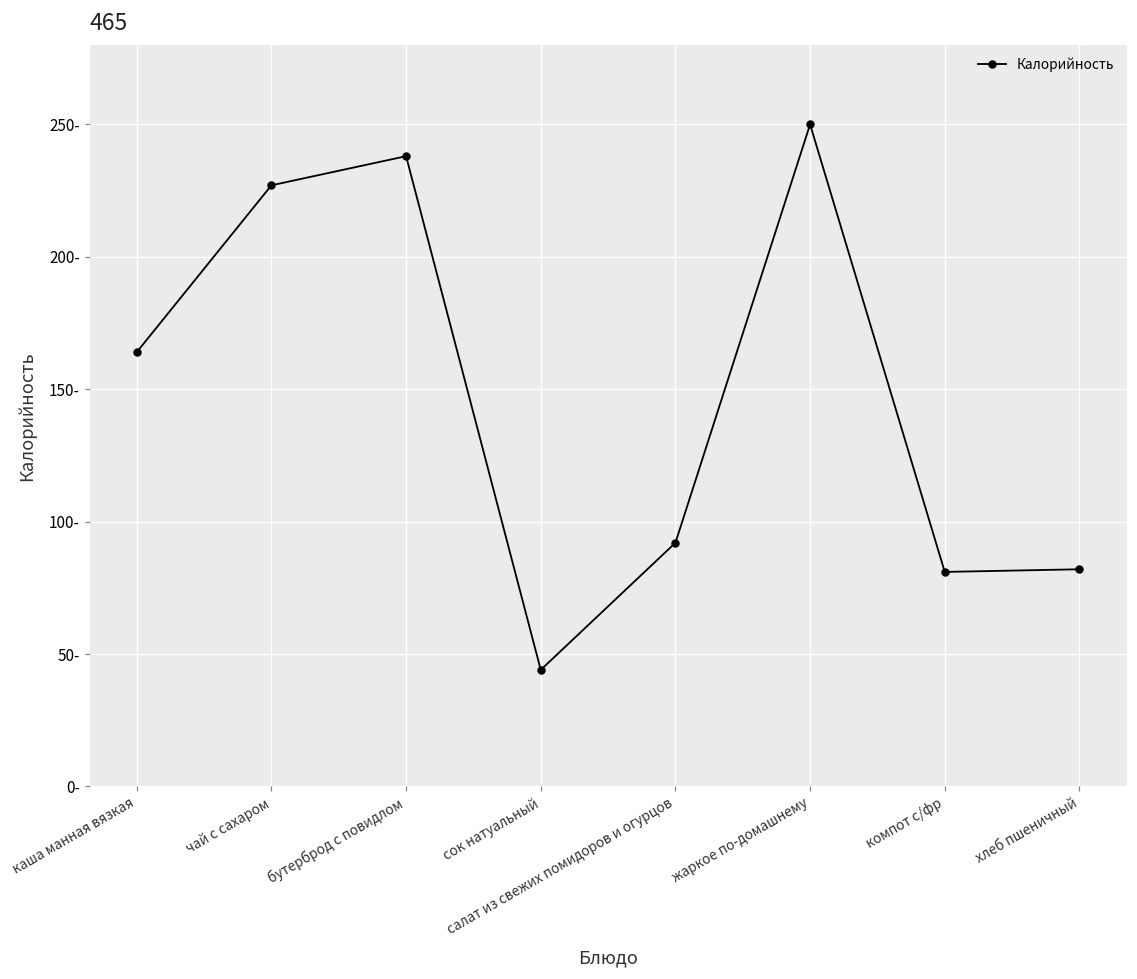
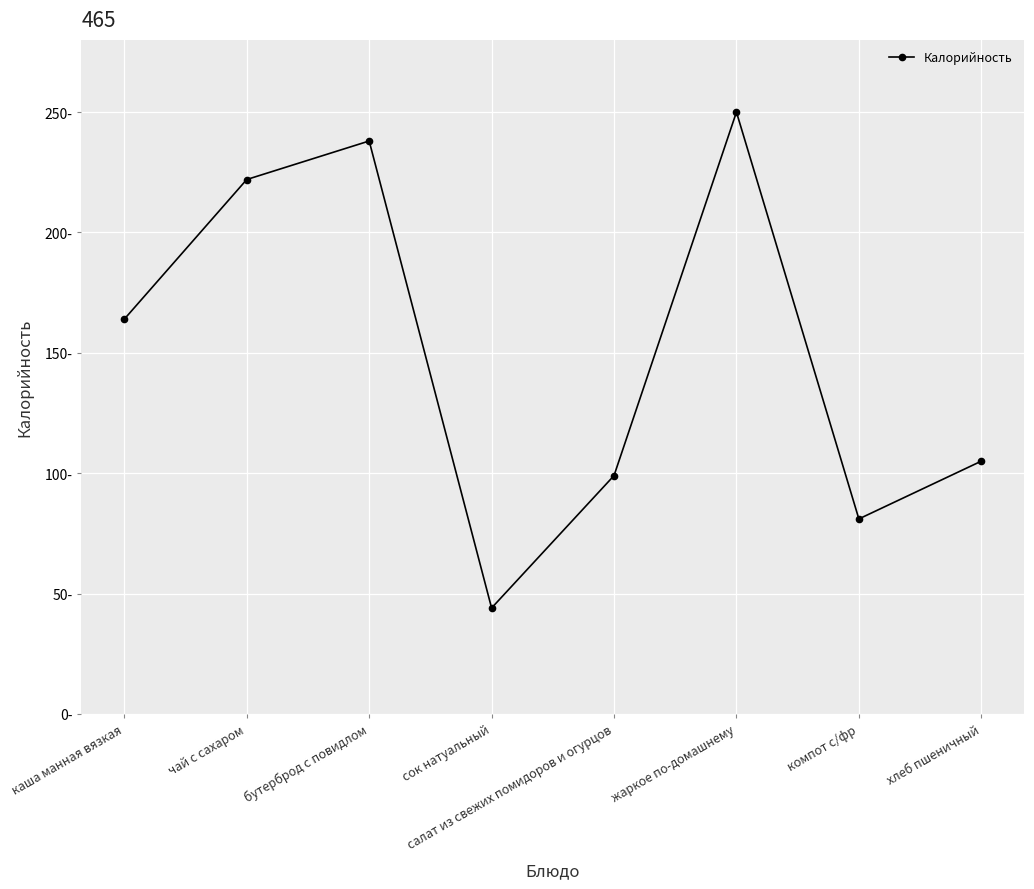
чай с сахаром: 227- -> 222-
салат из свежих помидоров и огурцов: 92- -> 99-
хлеб пшеничный: 82- -> 105-
